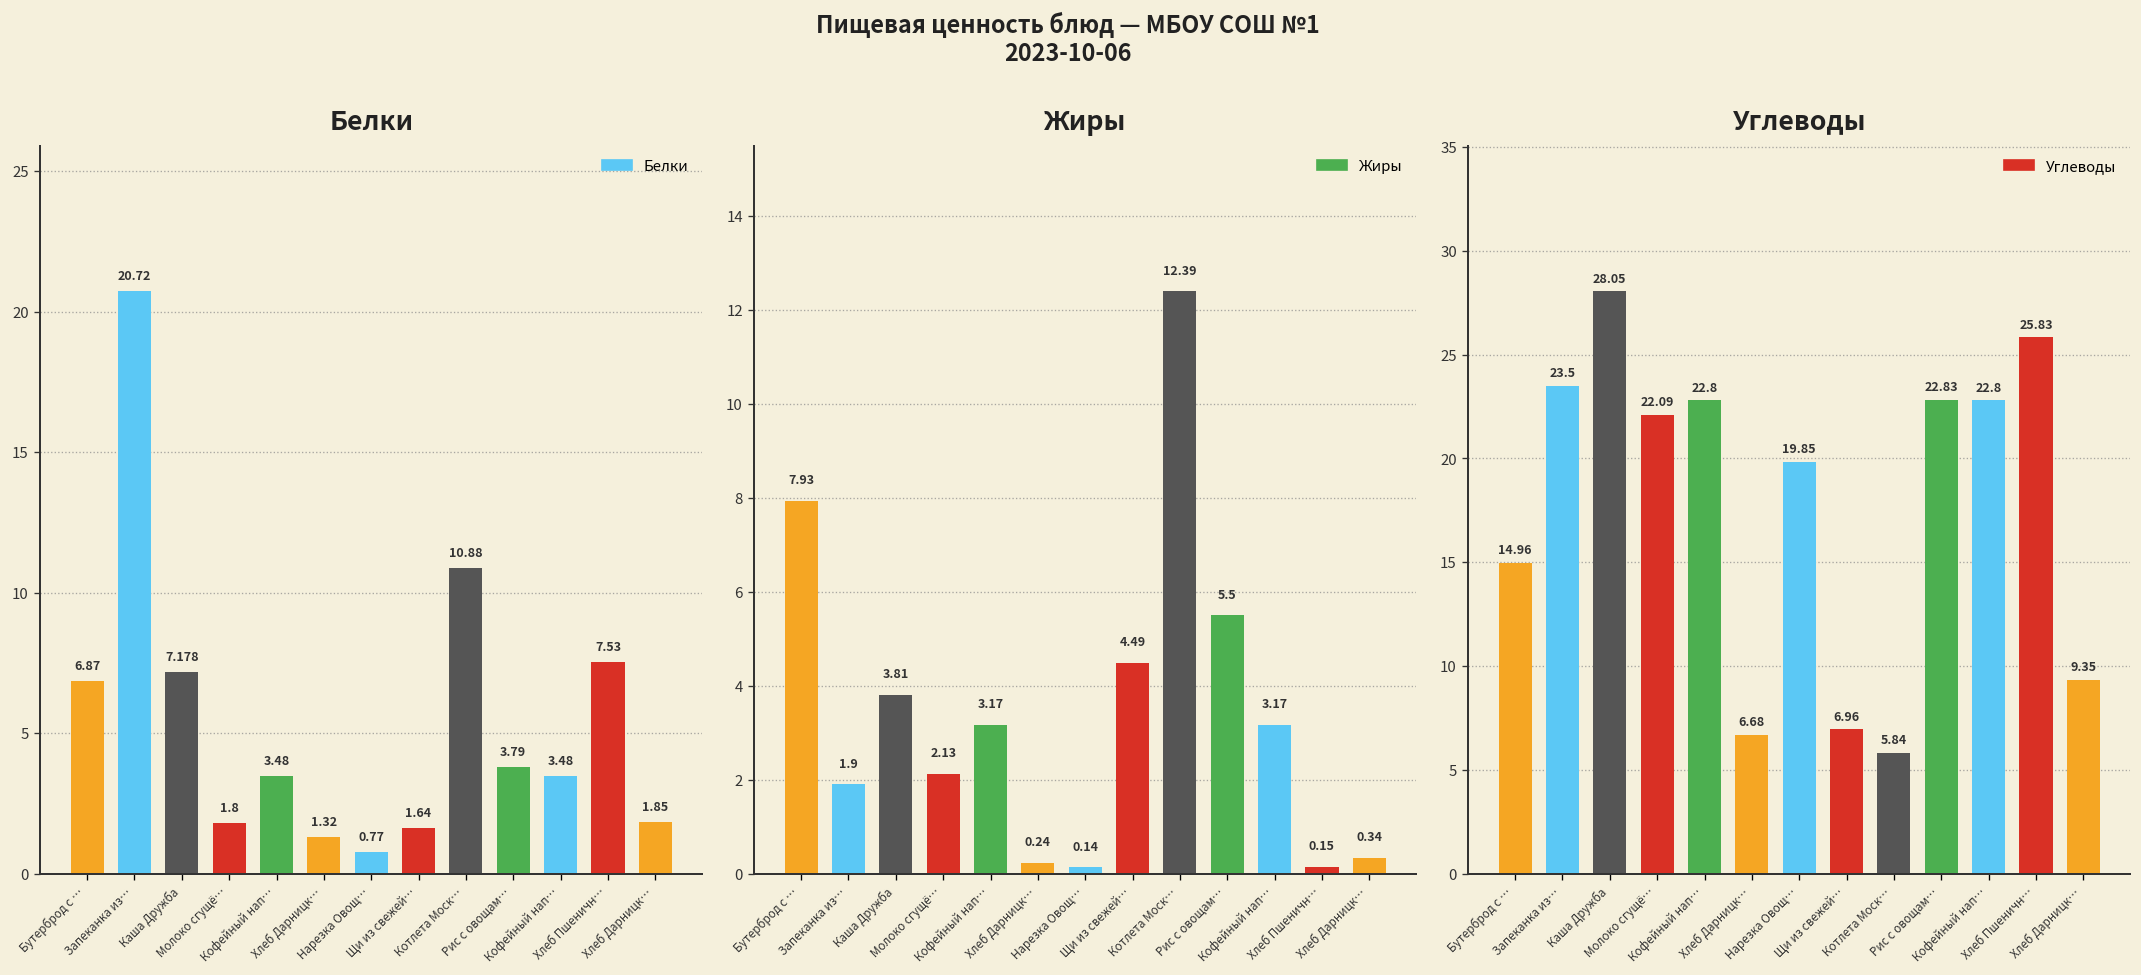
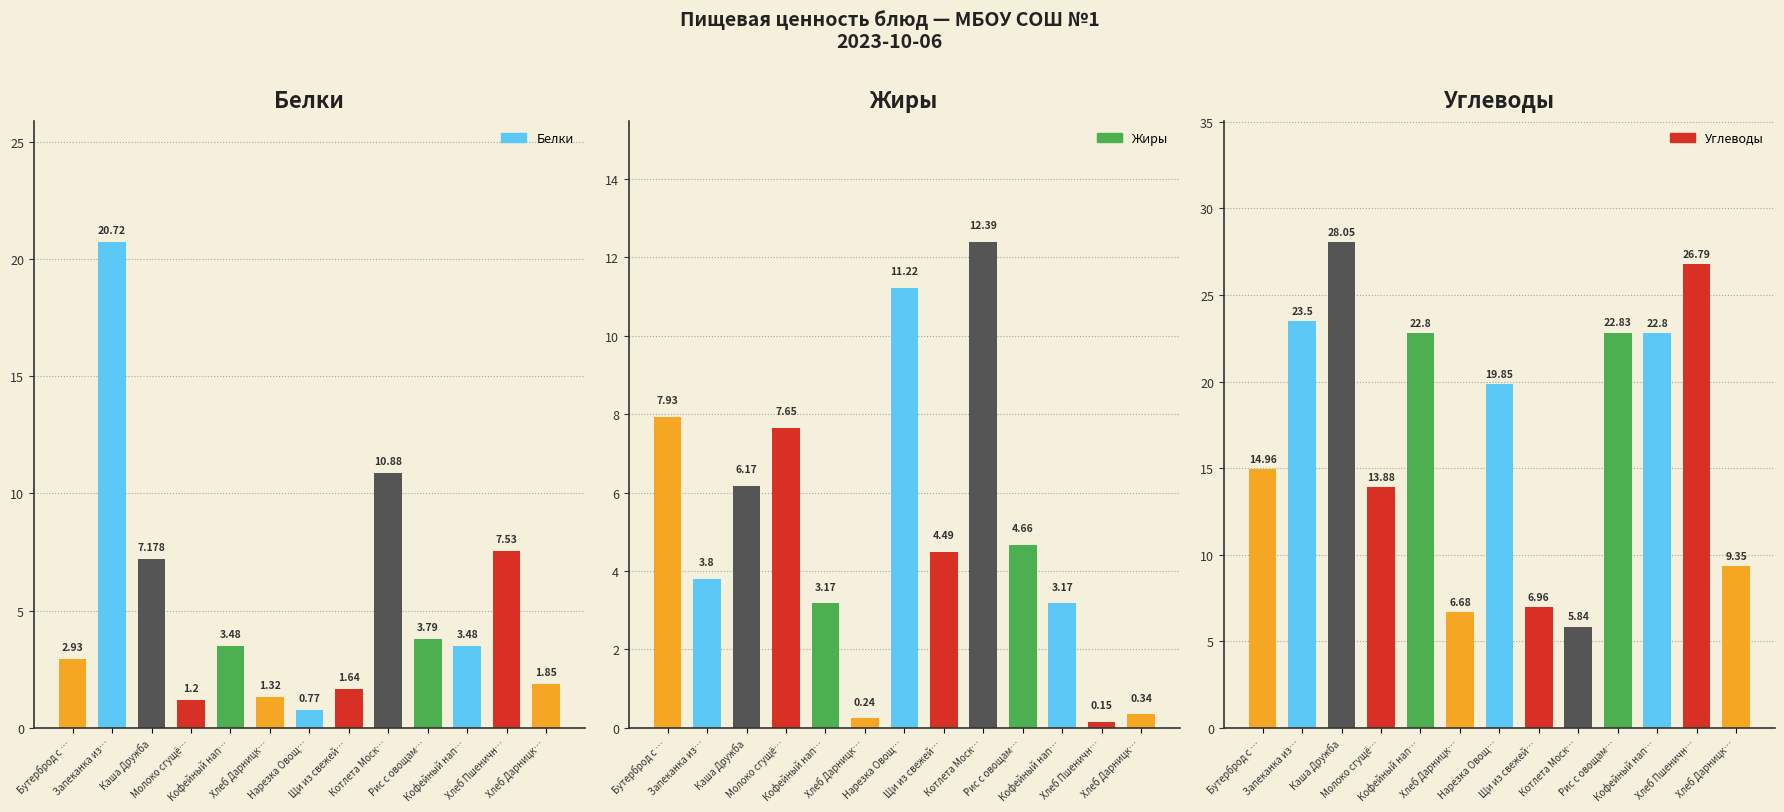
Белки, Бутерброд с …: 6.87 -> 2.93
Белки, Молоко сгущё…: 1.8 -> 1.2
Жиры, Запеканка из…: 1.9 -> 3.8
Жиры, Каша Дружба: 3.81 -> 6.17
Жиры, Молоко сгущё…: 2.13 -> 7.65
Жиры, Нарезка Овощ…: 0.14 -> 11.22
Жиры, Рис с овощам…: 5.5 -> 4.66
Углеводы, Молоко сгущё…: 22.09 -> 13.88
Углеводы, Хлеб Пшеничн…: 25.83 -> 26.79
